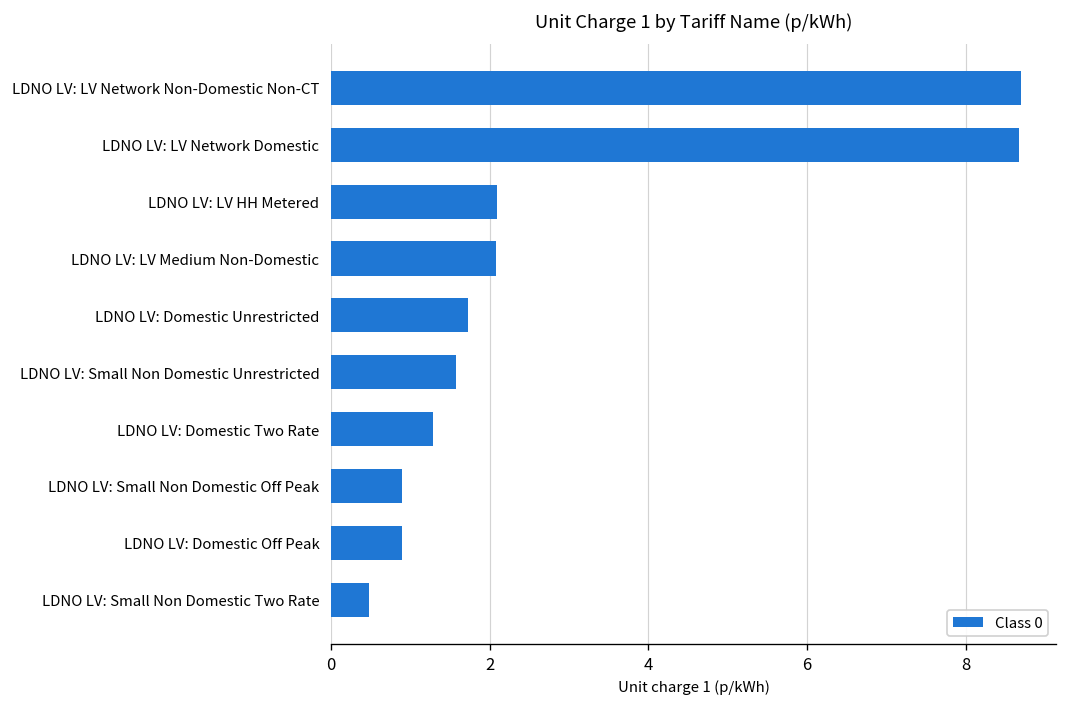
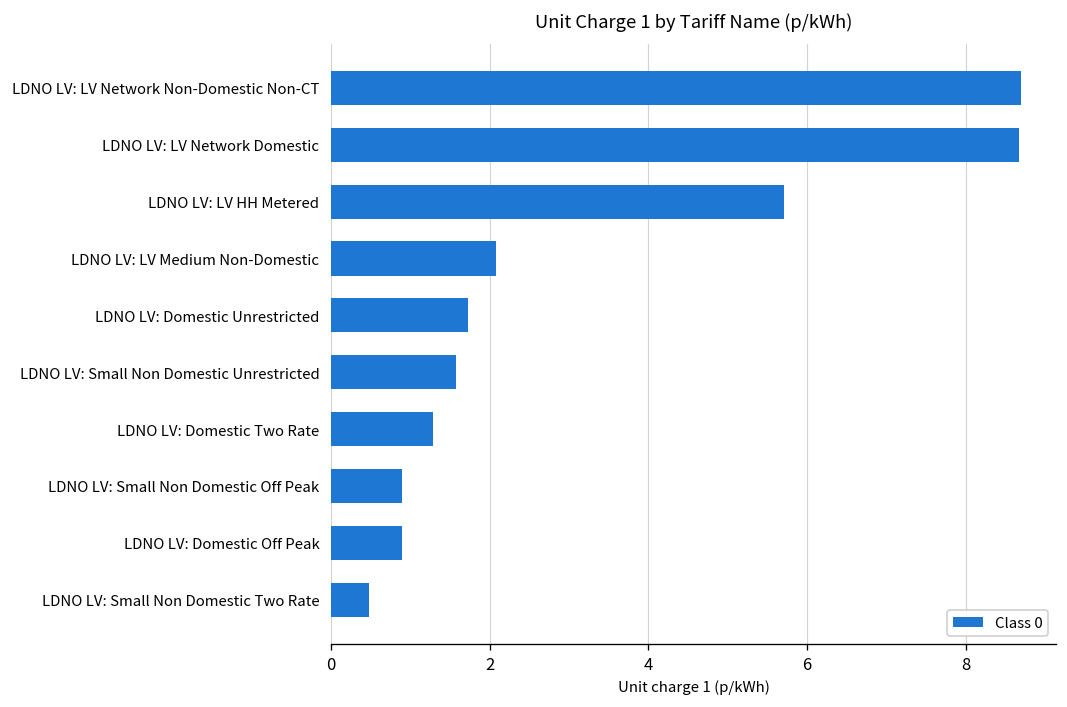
LDNO LV: LV HH Metered: 2.1 -> 5.7
